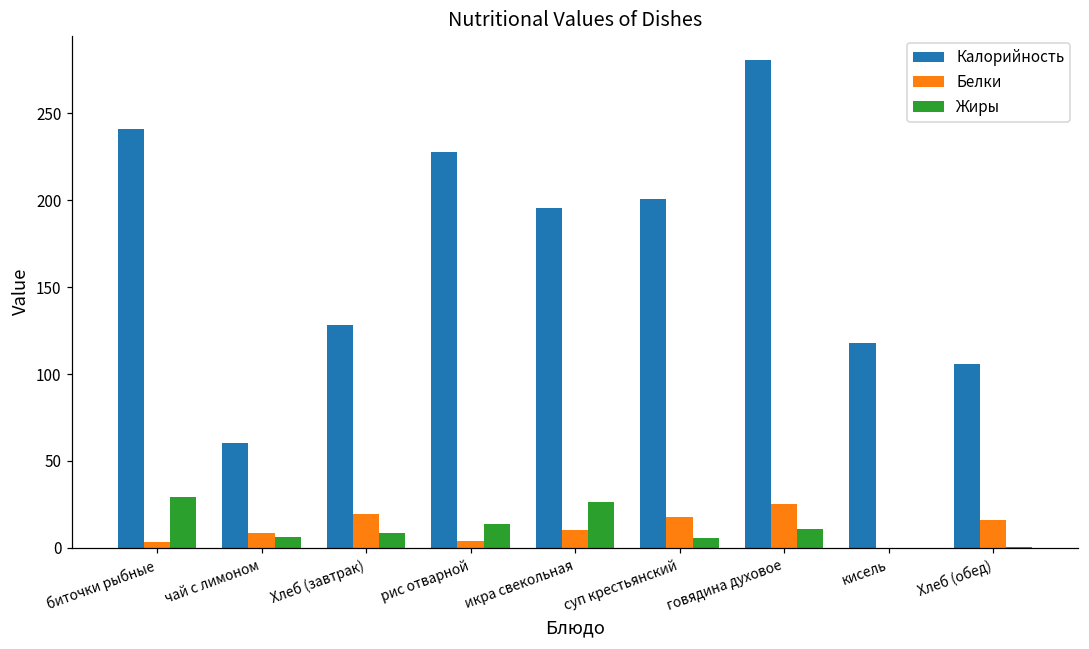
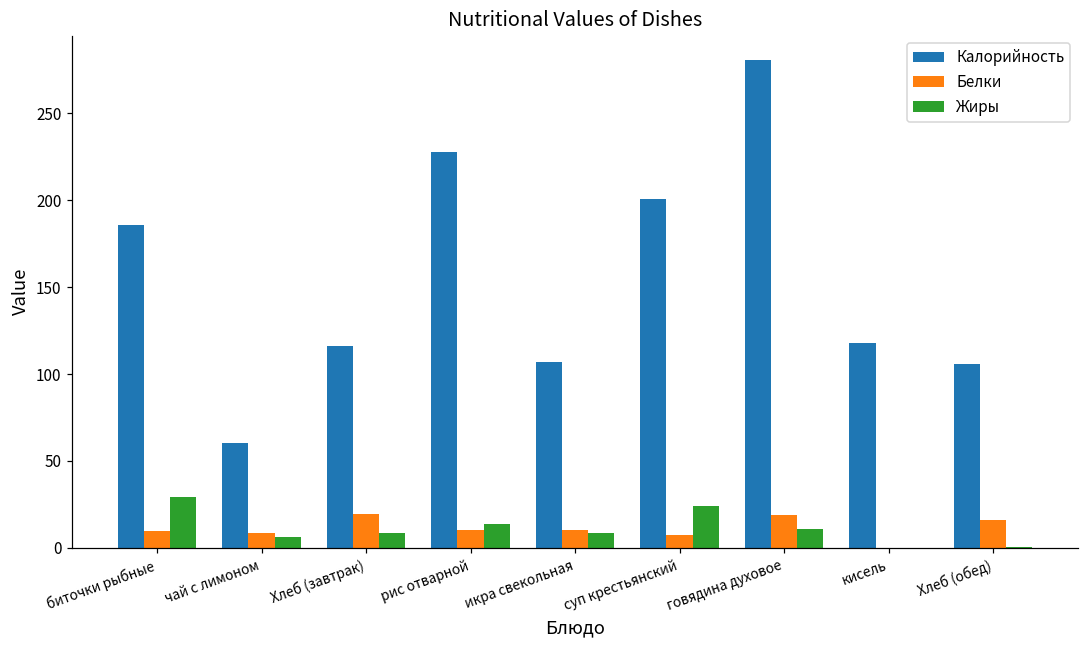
Калорийность, биточки рыбные: 241 -> 186
Белки, биточки рыбные: 3 -> 10
Калорийность, Хлеб (завтрак): 128 -> 116
Белки, рис отварной: 4 -> 10
Калорийность, икра свекольная: 195 -> 107
Жиры, икра свекольная: 26 -> 9
Белки, суп крестьянский: 18 -> 7
Жиры, суп крестьянский: 6 -> 24
Белки, говядина духовое: 25 -> 19
